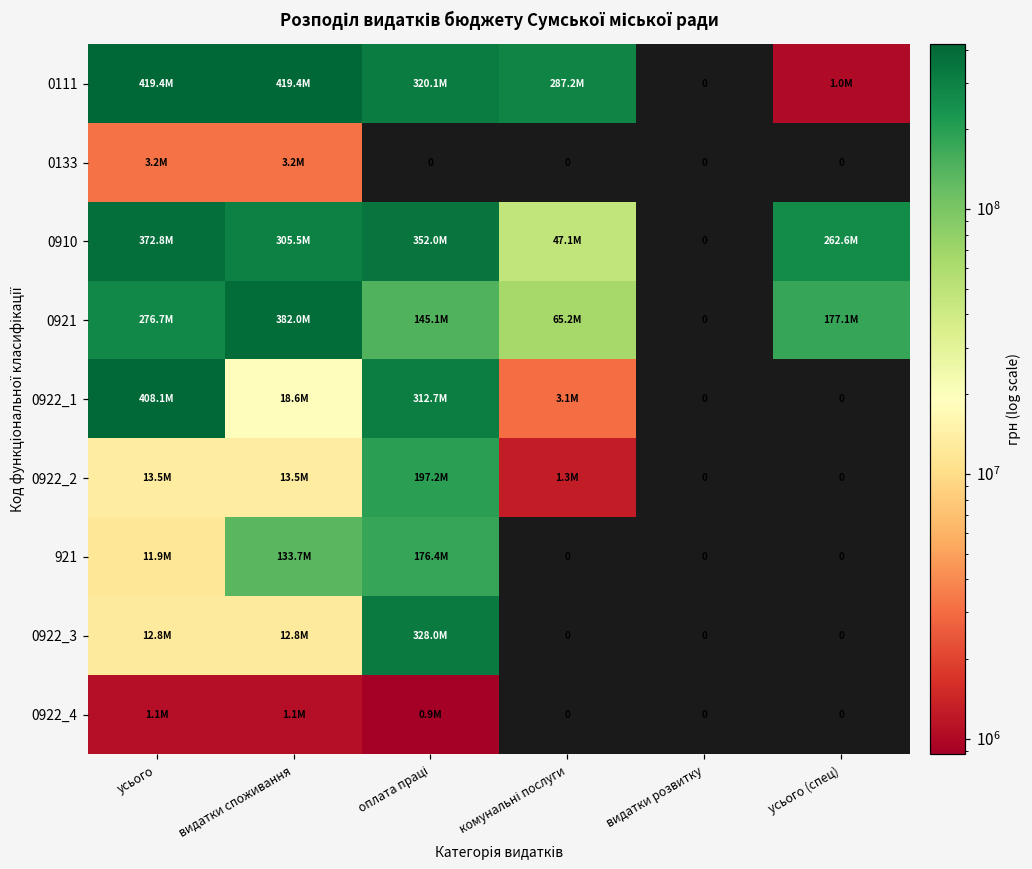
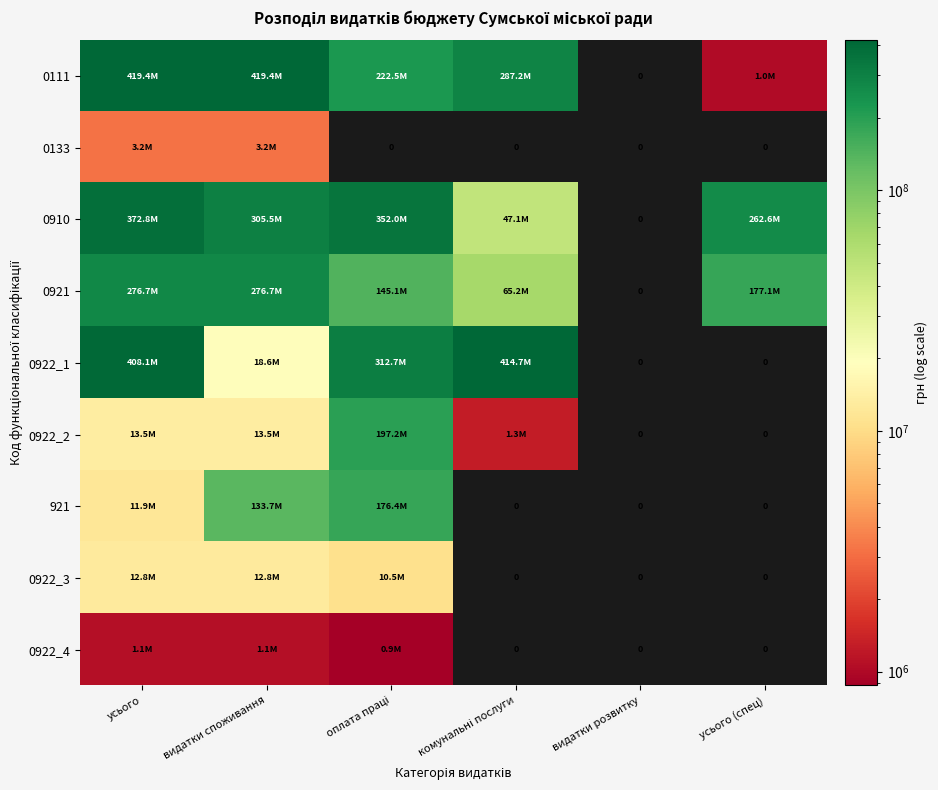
0111, оплата праці: 320.1M -> 222.5M
0921, видатки споживання: 382.0M -> 276.7M
0922_1, комунальні послуги: 3.1M -> 414.7M
0922_3, оплата праці: 328.0M -> 10.5M
